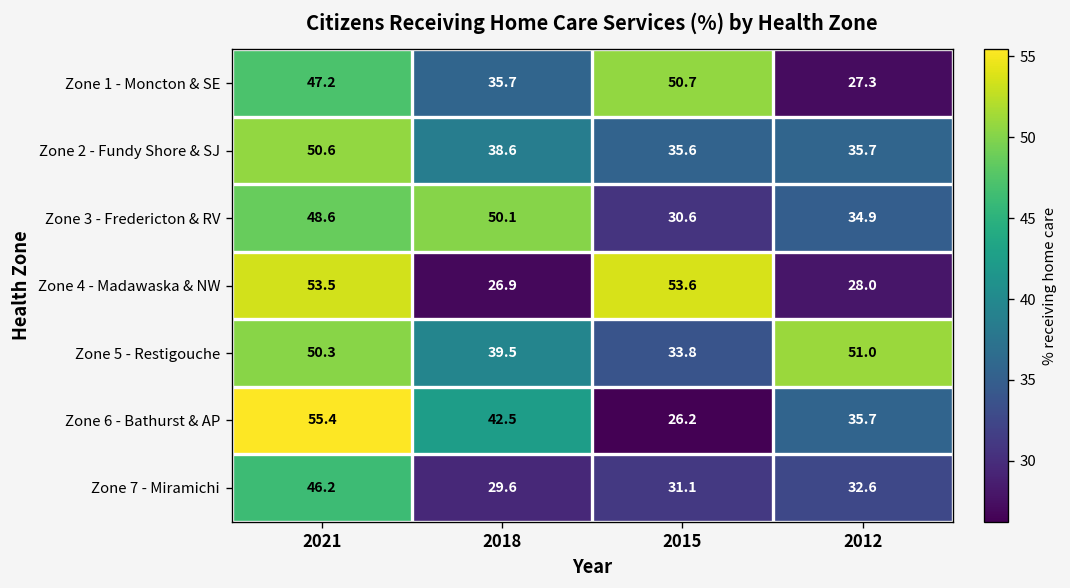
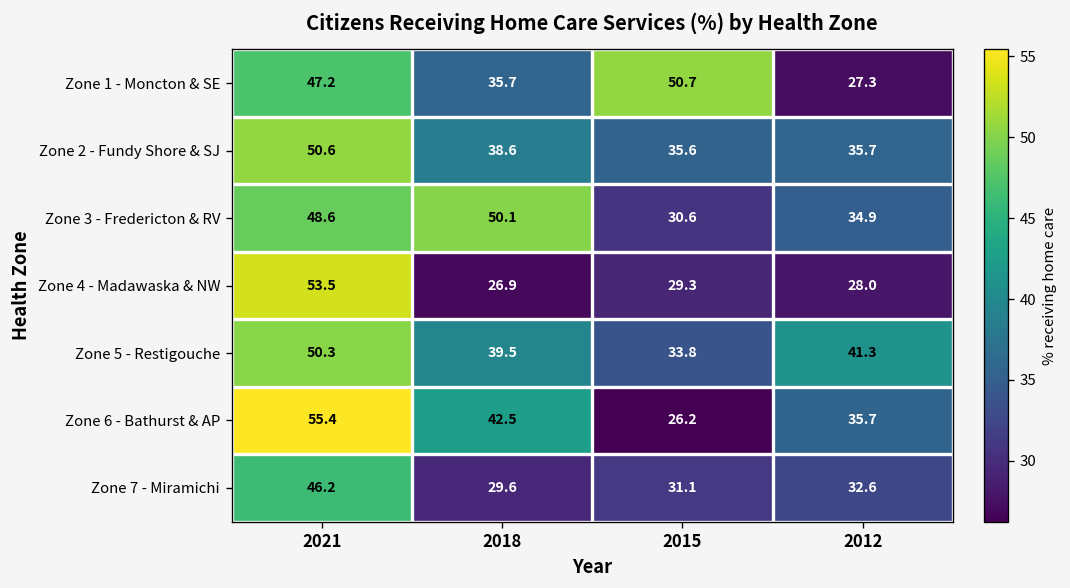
Zone 4 - Madawaska & NW, 2015: 53.6 -> 29.3
Zone 5 - Restigouche, 2012: 51.0 -> 41.3
